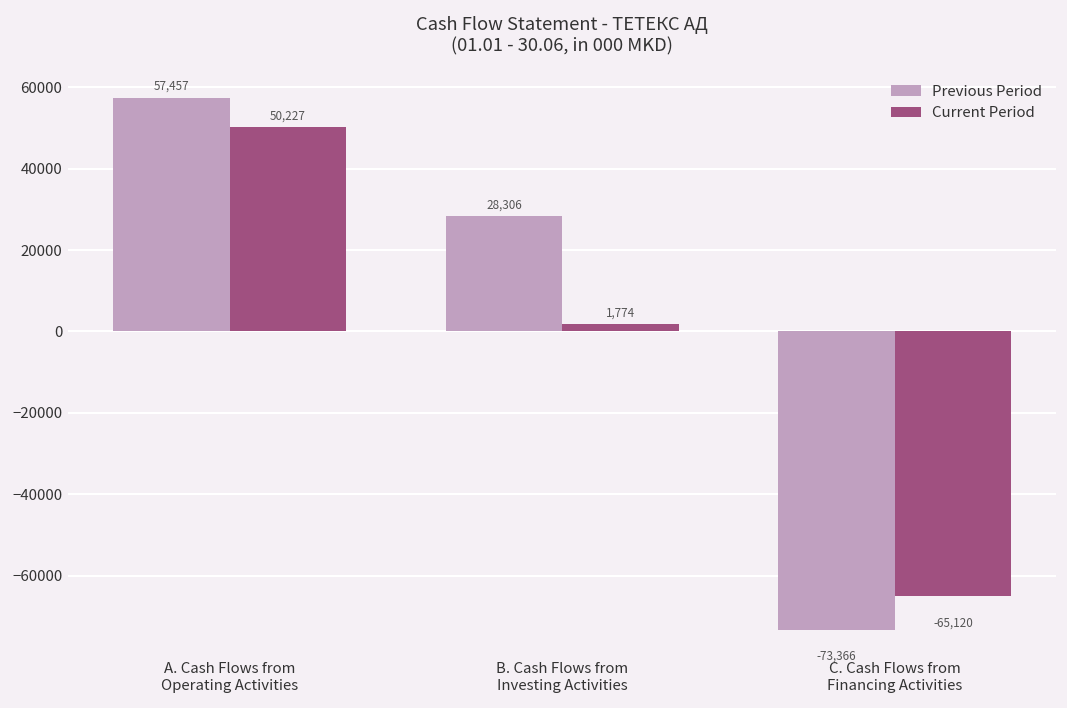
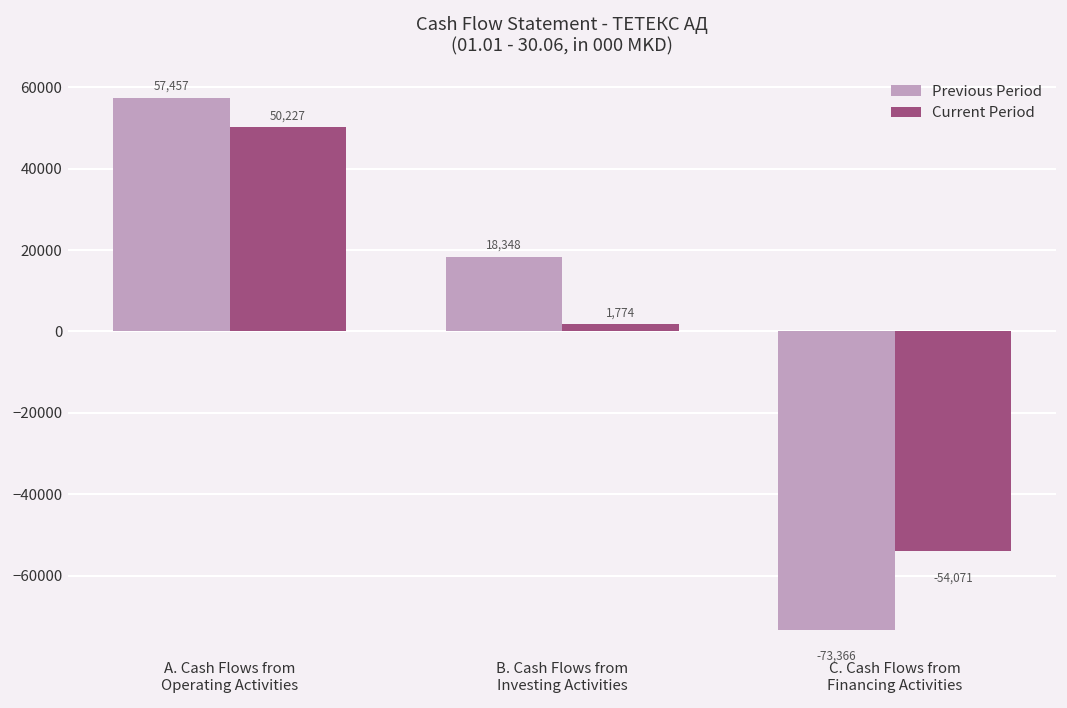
Previous Period, B. Cash Flows from Investing Activities: 28,306 -> 18,348
Current Period, C. Cash Flows from Financing Activities: -65,120 -> -54,071
